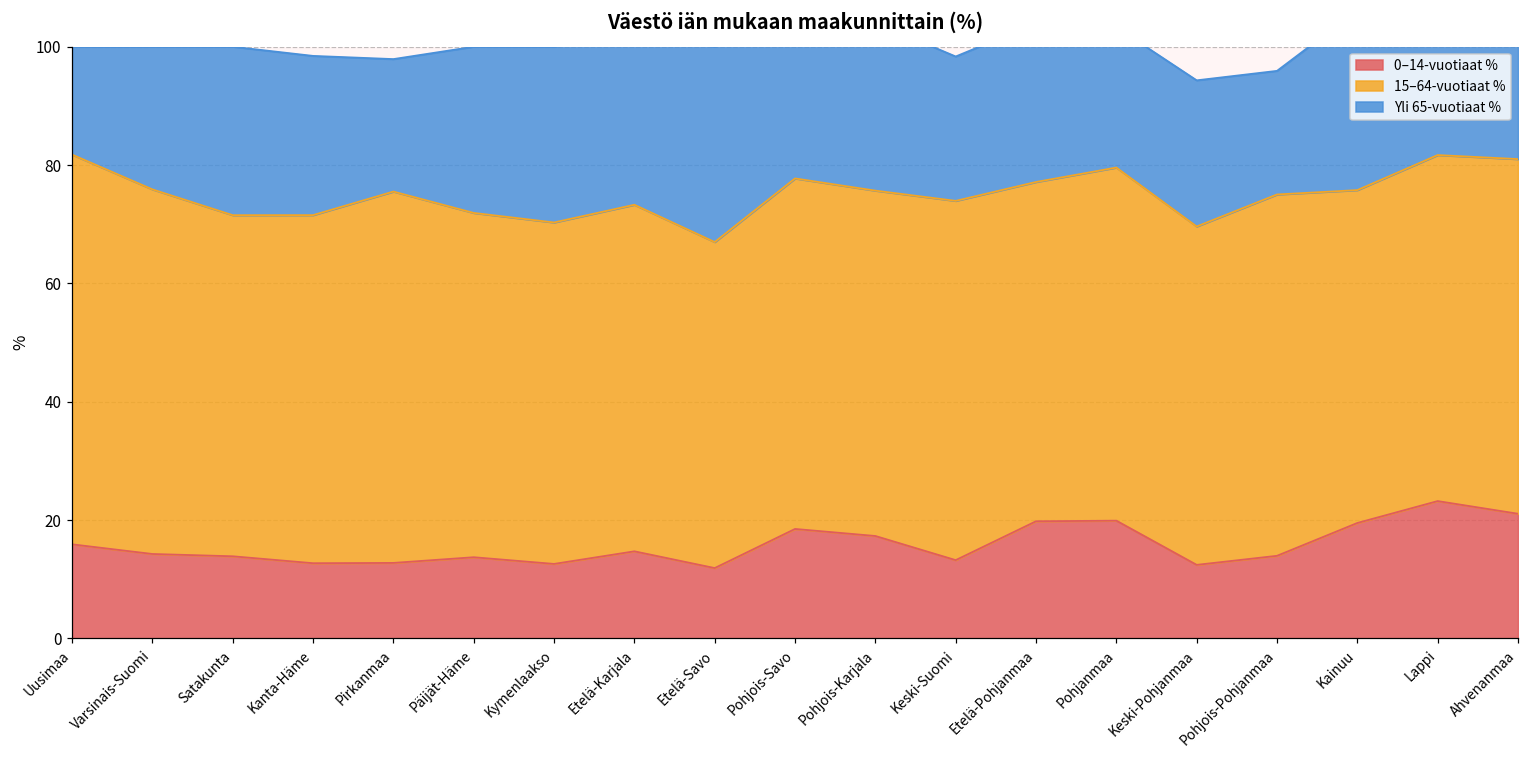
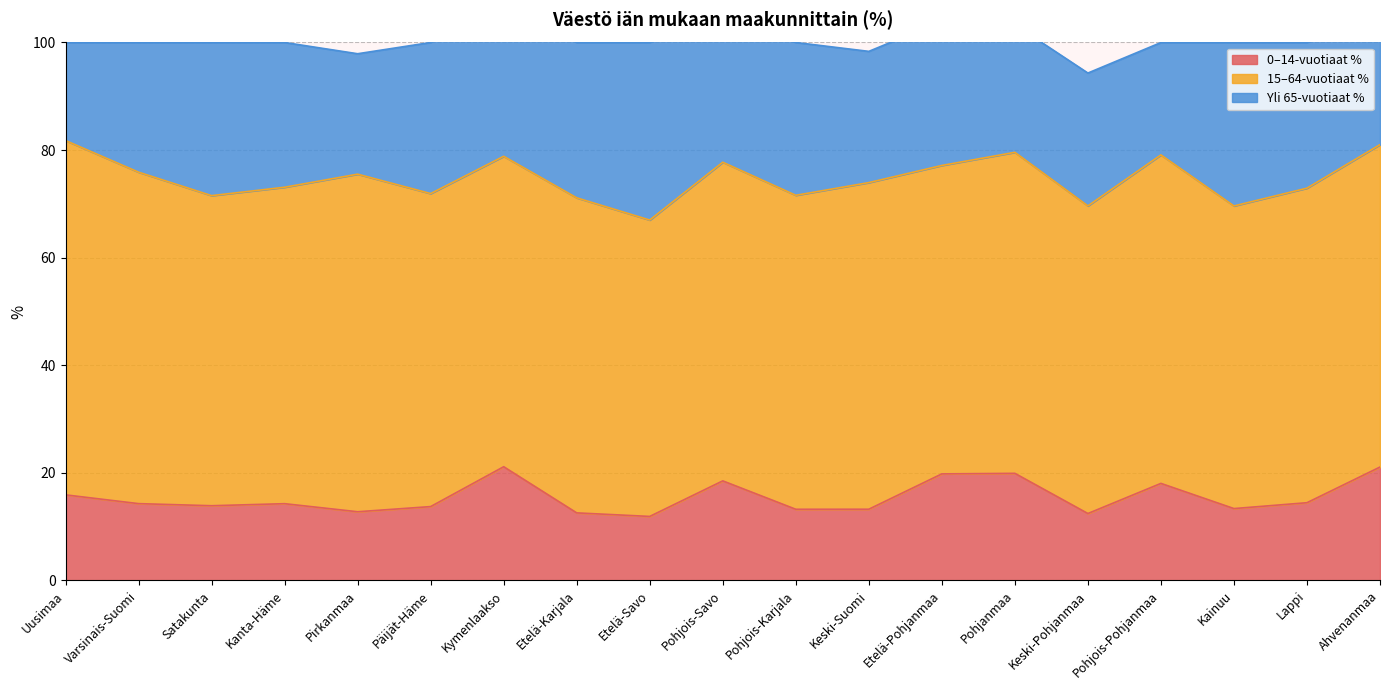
0–14-vuotiaat %, Kanta-Häme: 13 -> 14
0–14-vuotiaat %, Kymenlaakso: 13 -> 21
0–14-vuotiaat %, Etelä-Karjala: 15 -> 13
0–14-vuotiaat %, Pohjois-Karjala: 17 -> 13
0–14-vuotiaat %, Pohjois-Pohjanmaa: 14 -> 18
0–14-vuotiaat %, Kainuu: 20 -> 13
0–14-vuotiaat %, Lappi: 23 -> 14
